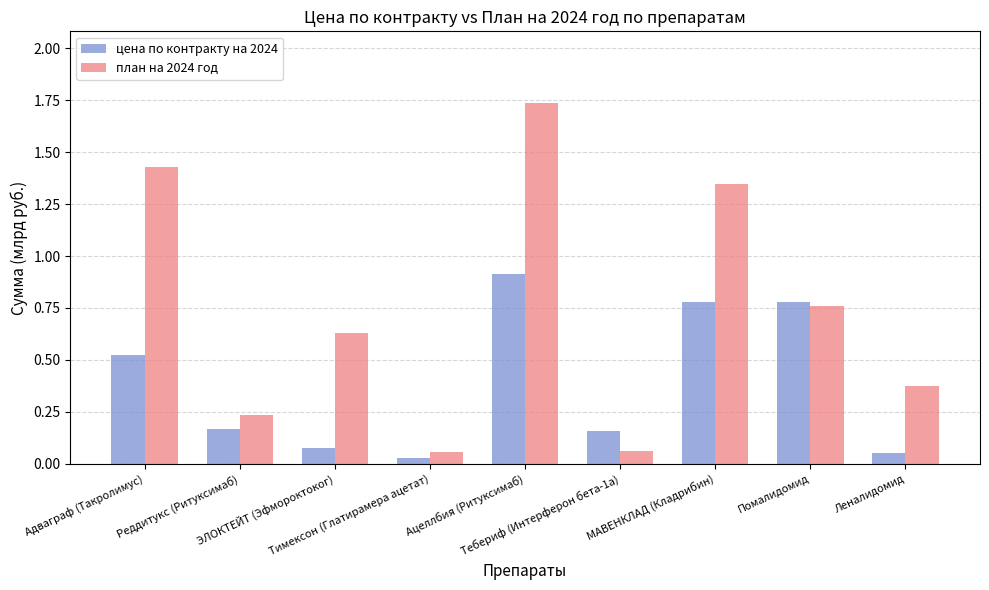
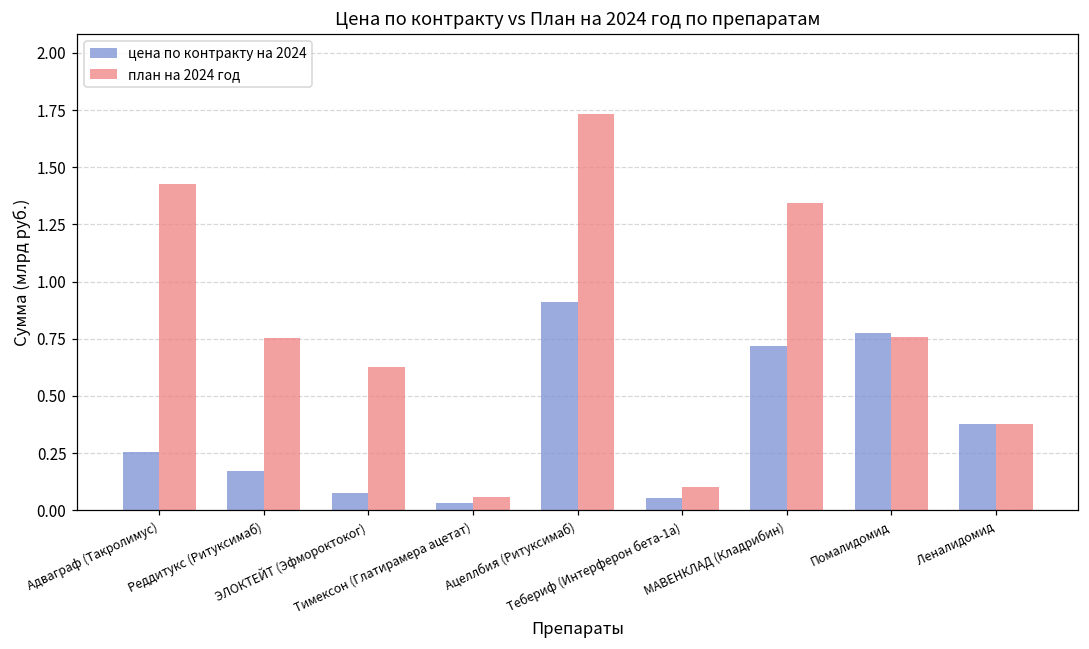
цена по контракту на 2024, Адваграф (Такролимус): 0.52 -> 0.26
план на 2024 год, Реддитукс (Ритуксимаб): 0.24 -> 0.75
цена по контракту на 2024, Тебериф (Интерферон бета-1а): 0.16 -> 0.06
план на 2024 год, Тебериф (Интерферон бета-1а): 0.06 -> 0.10
цена по контракту на 2024, МАВЕНКЛАД (Кладрибин): 0.78 -> 0.72
цена по контракту на 2024, Леналидомид: 0.05 -> 0.38
